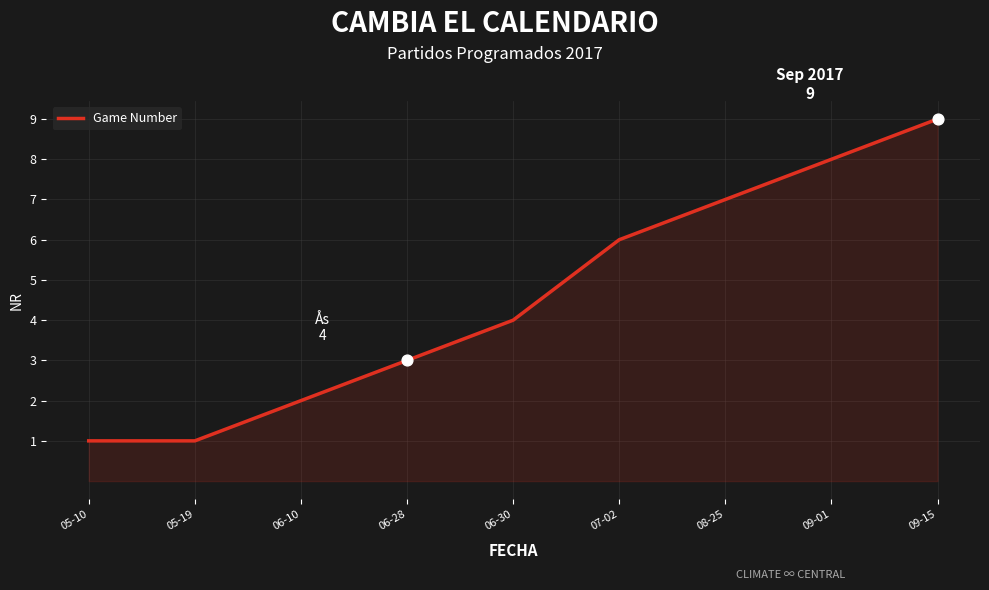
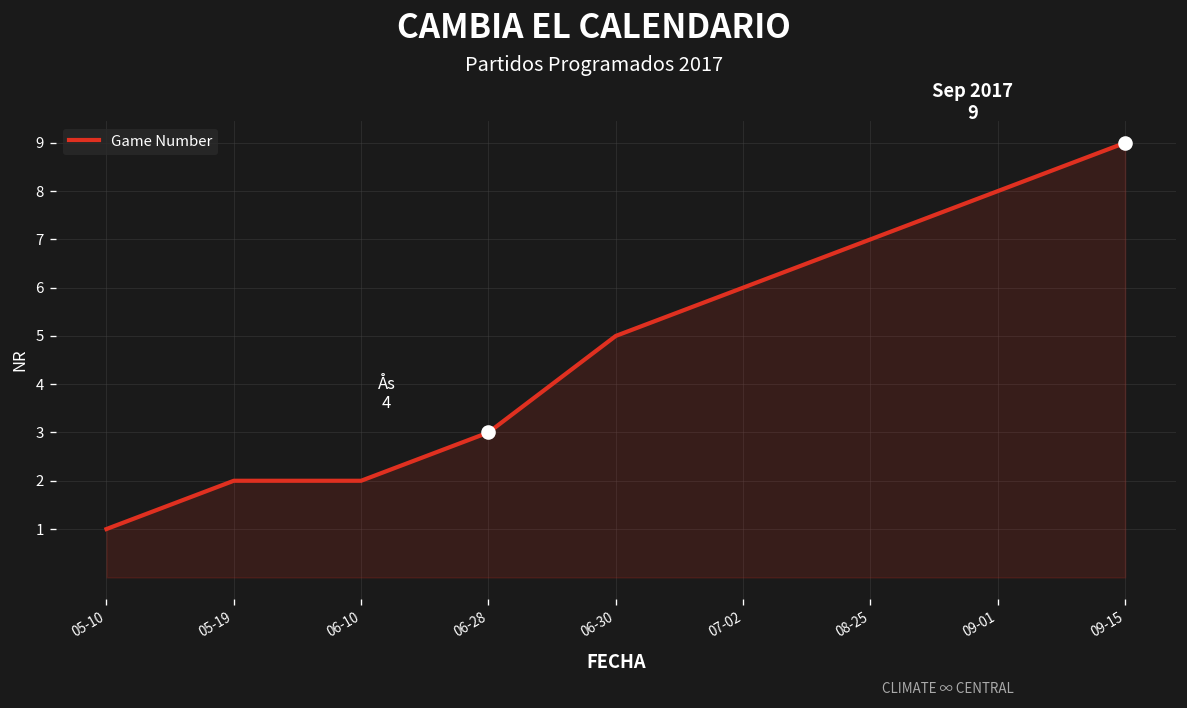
Game Number, 05-19: 1 -> 2
Game Number, 06-30: 4 -> 5
